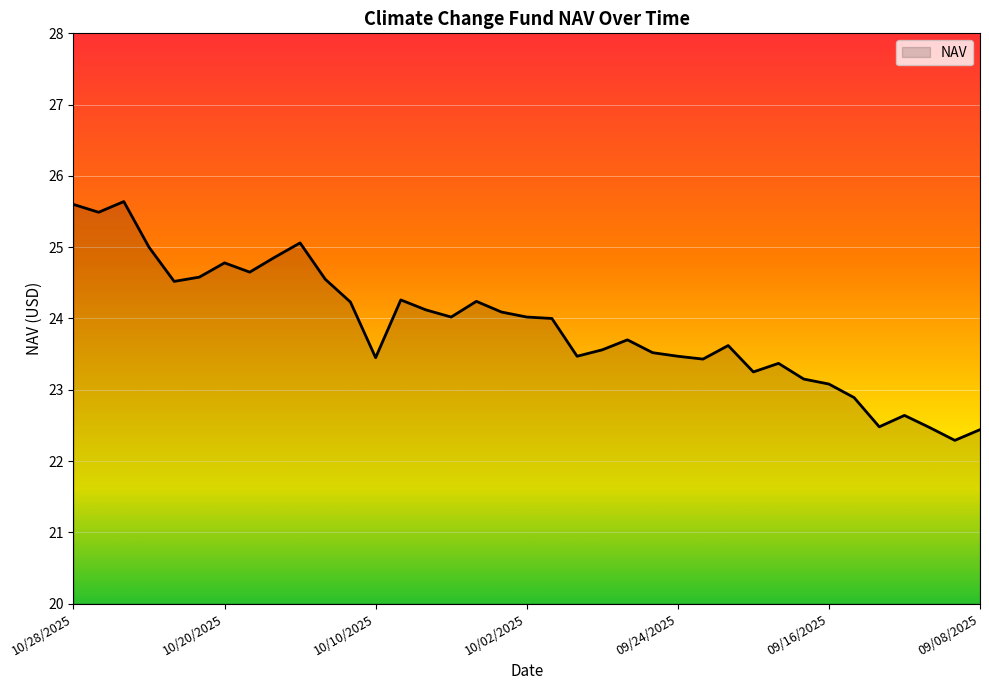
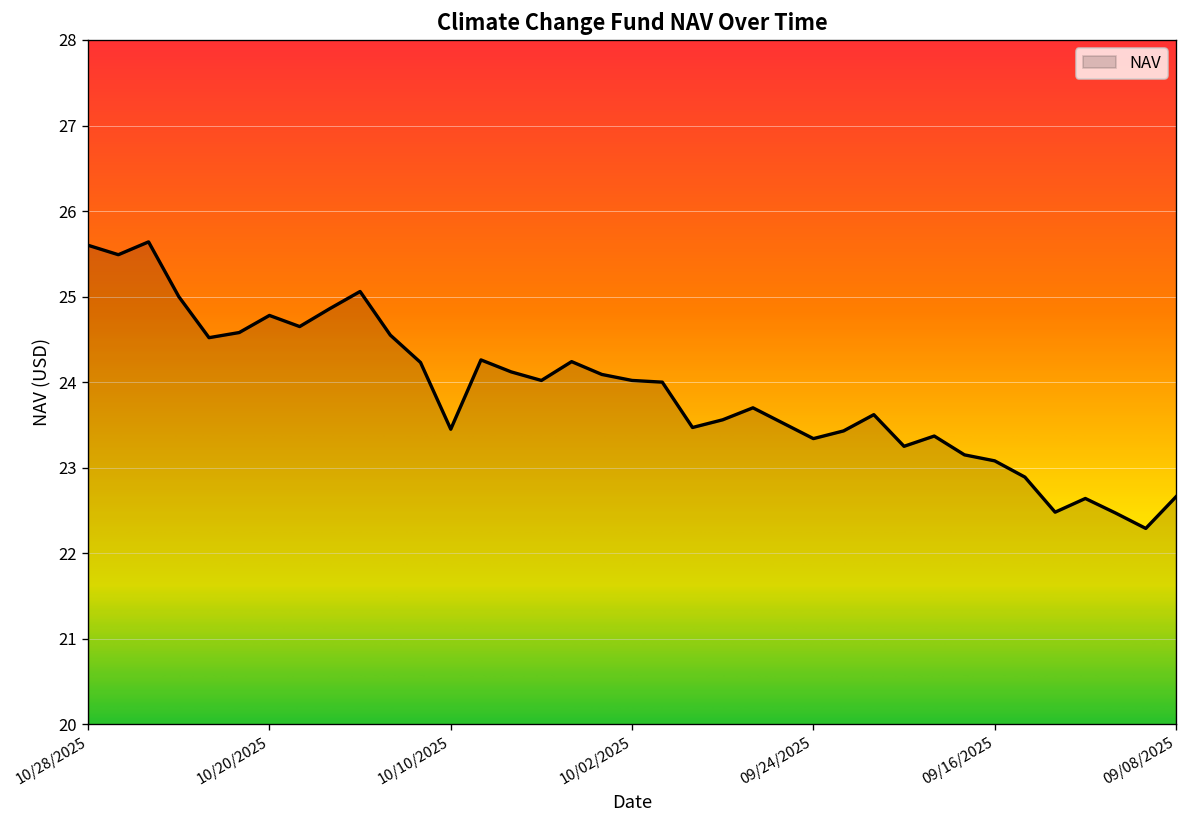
09/24/2025: 23.5 -> 23.3
09/08/2025: 22.4 -> 22.7
